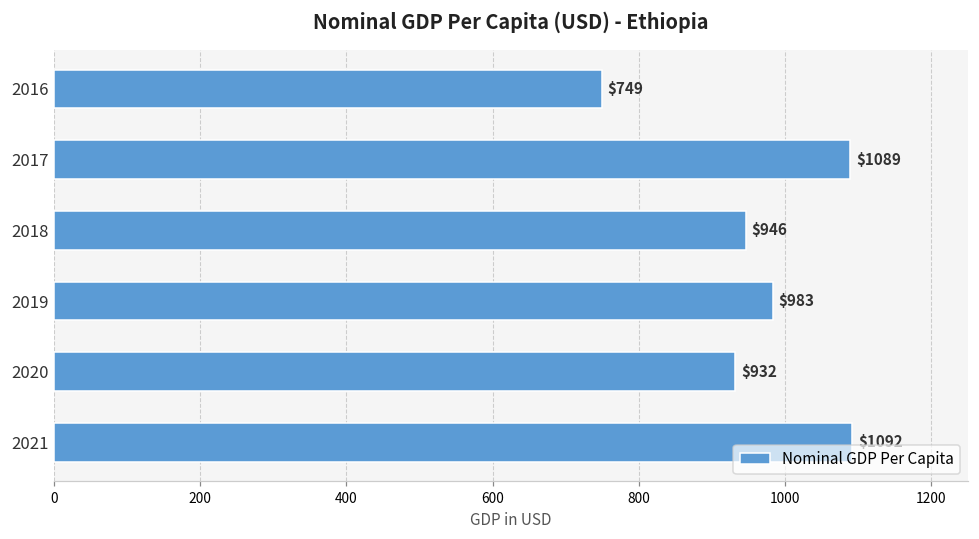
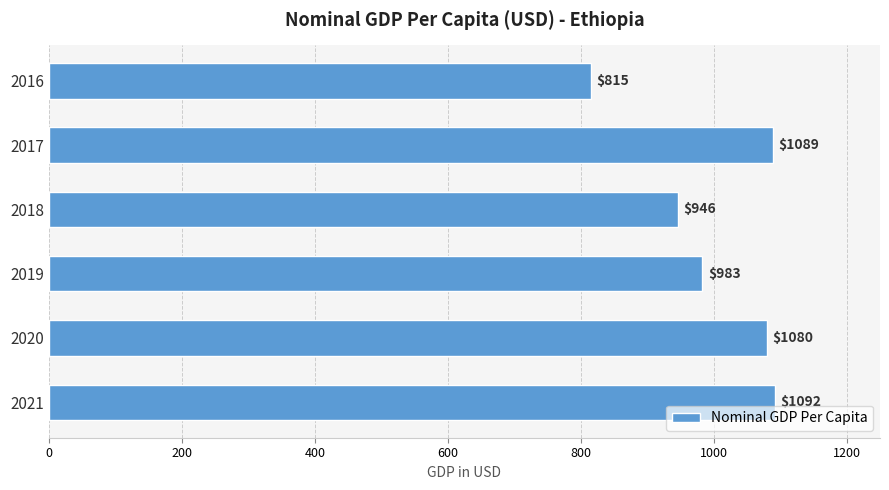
2016: $749 -> $815
2020: $932 -> $1080
